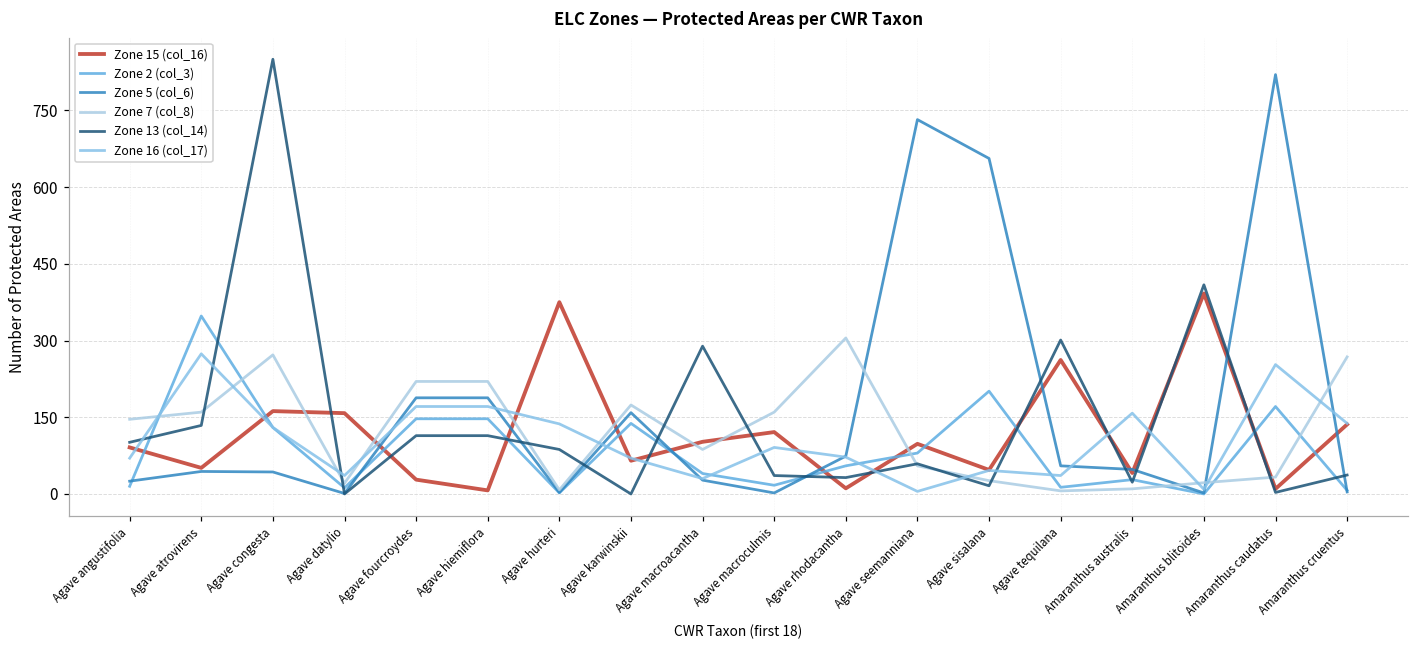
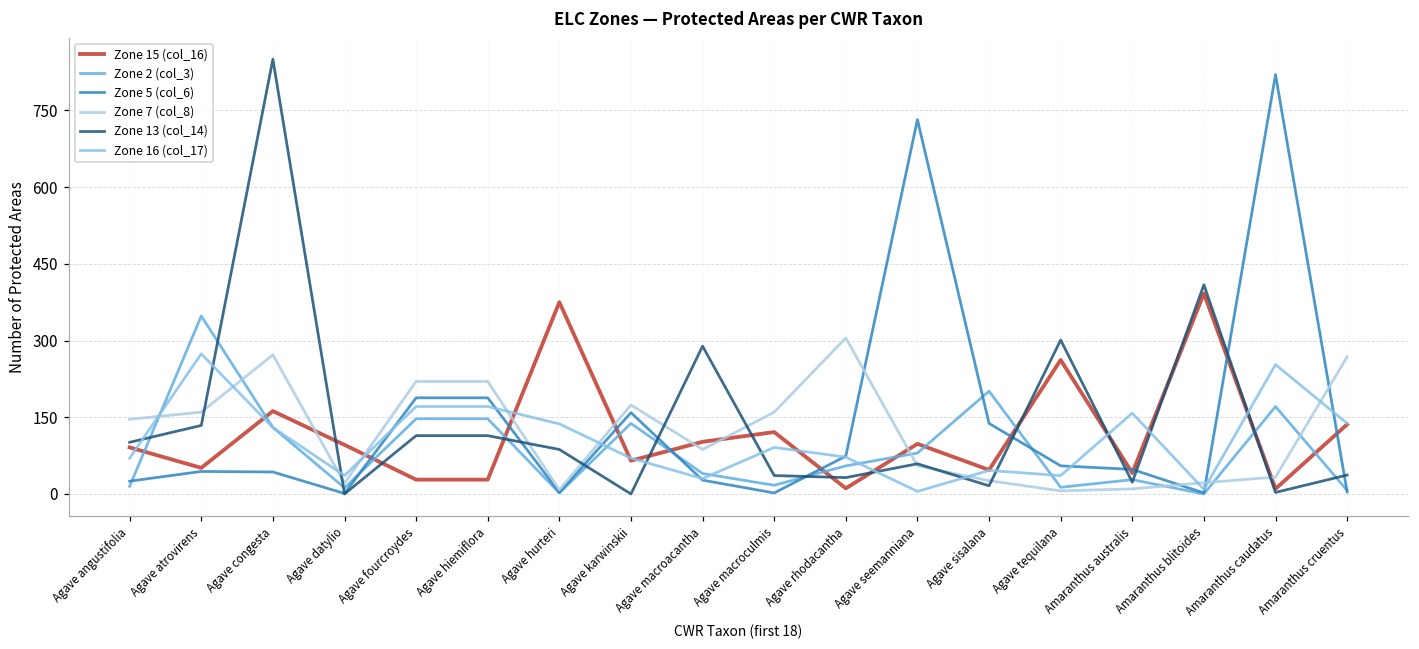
Zone 15 (col_16), Agave datylio: 160 -> 100
Zone 15 (col_16), Agave hiemiflora: 10 -> 30
Zone 5 (col_6), Agave sisalana: 660 -> 140
